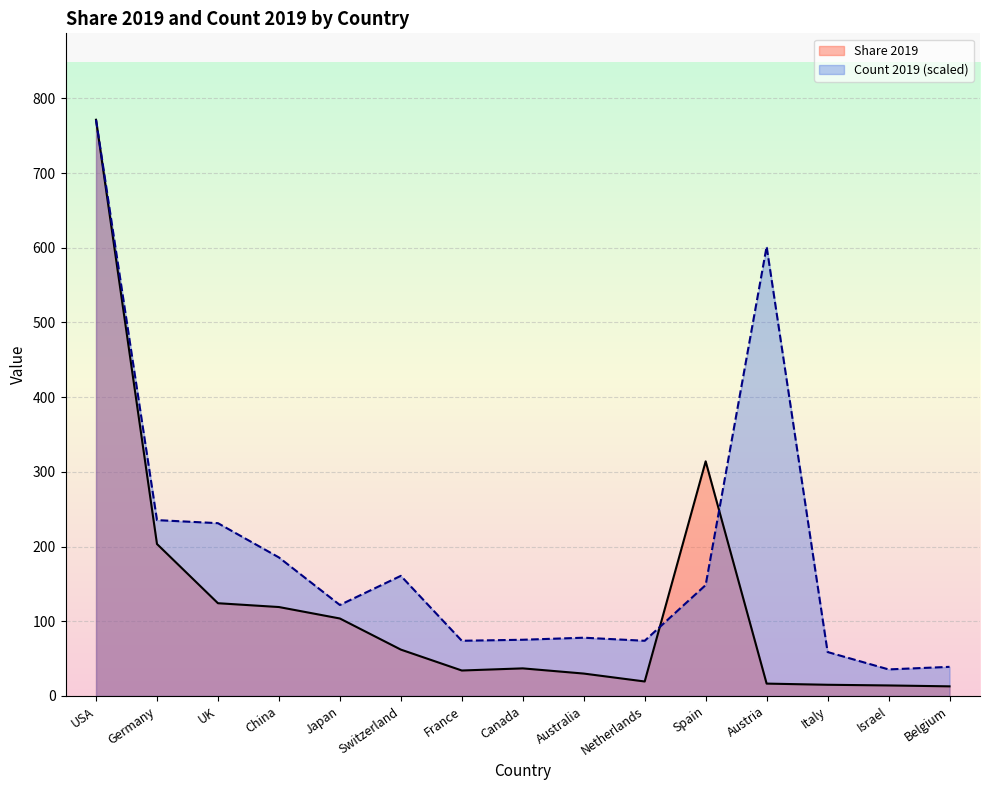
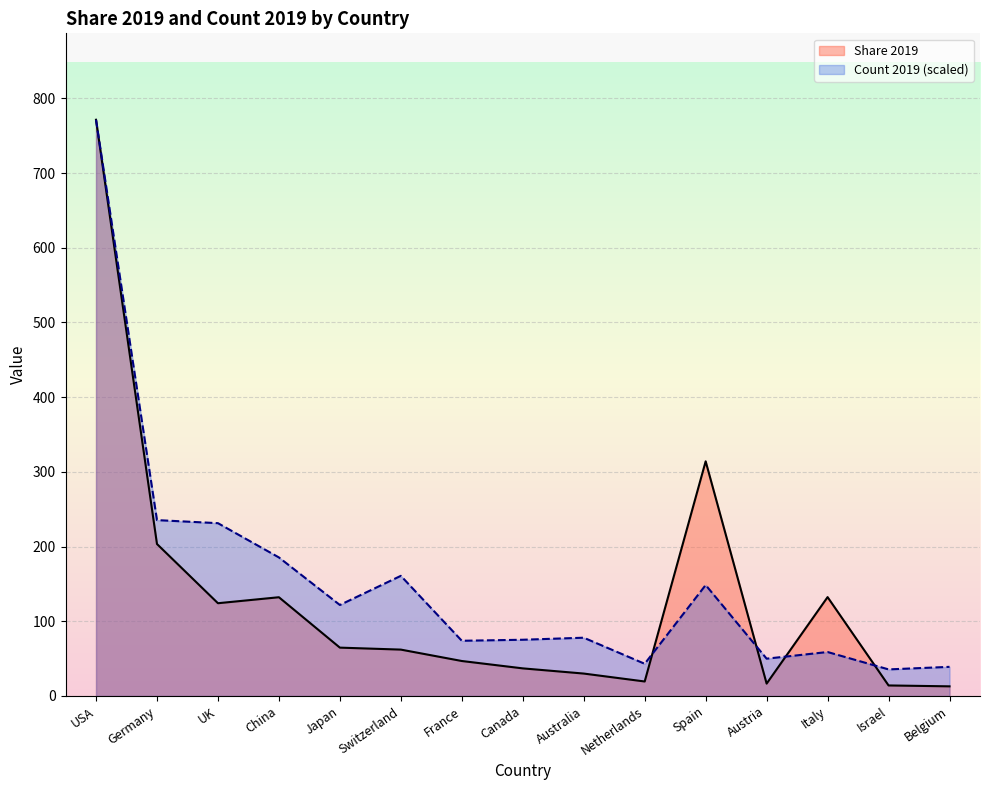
Share 2019, China: 120 -> 130
Share 2019, Japan: 100 -> 60
Share 2019, France: 30 -> 50
Count 2019 (scaled), Netherlands: 70 -> 40
Count 2019 (scaled), Austria: 600 -> 50
Share 2019, Italy: 20 -> 130
